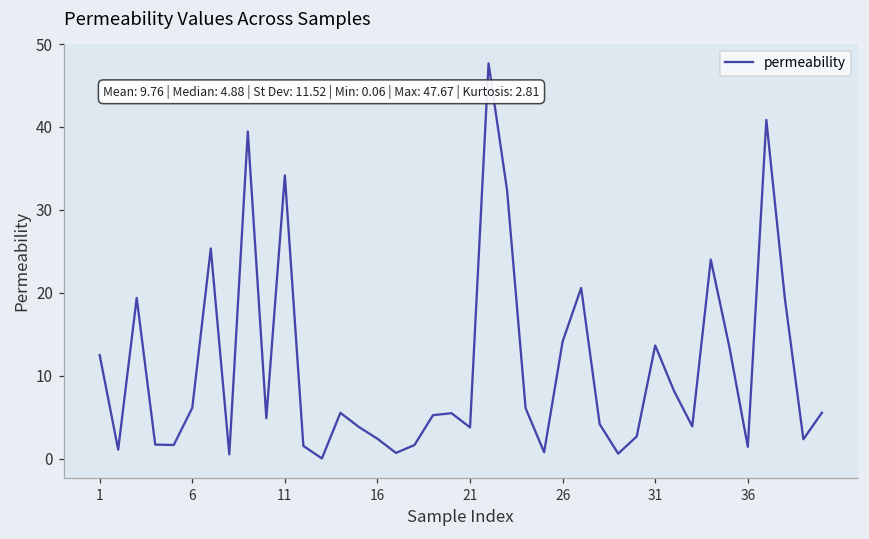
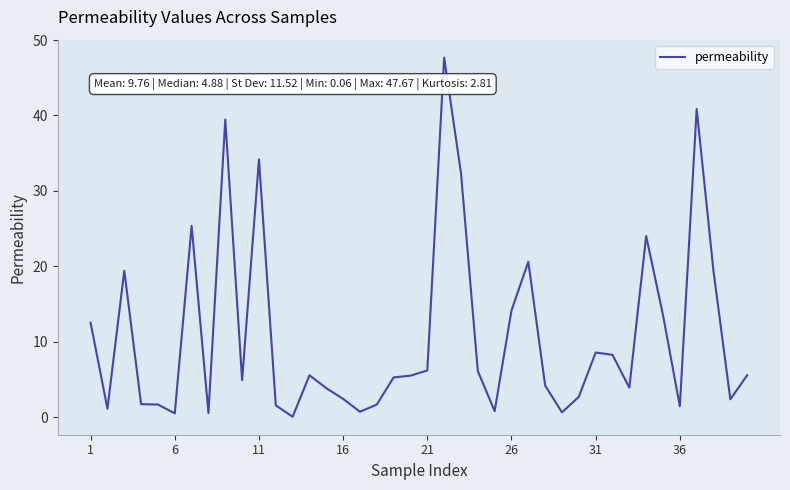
6: 6 -> 1
21: 4 -> 6
31: 14 -> 9
